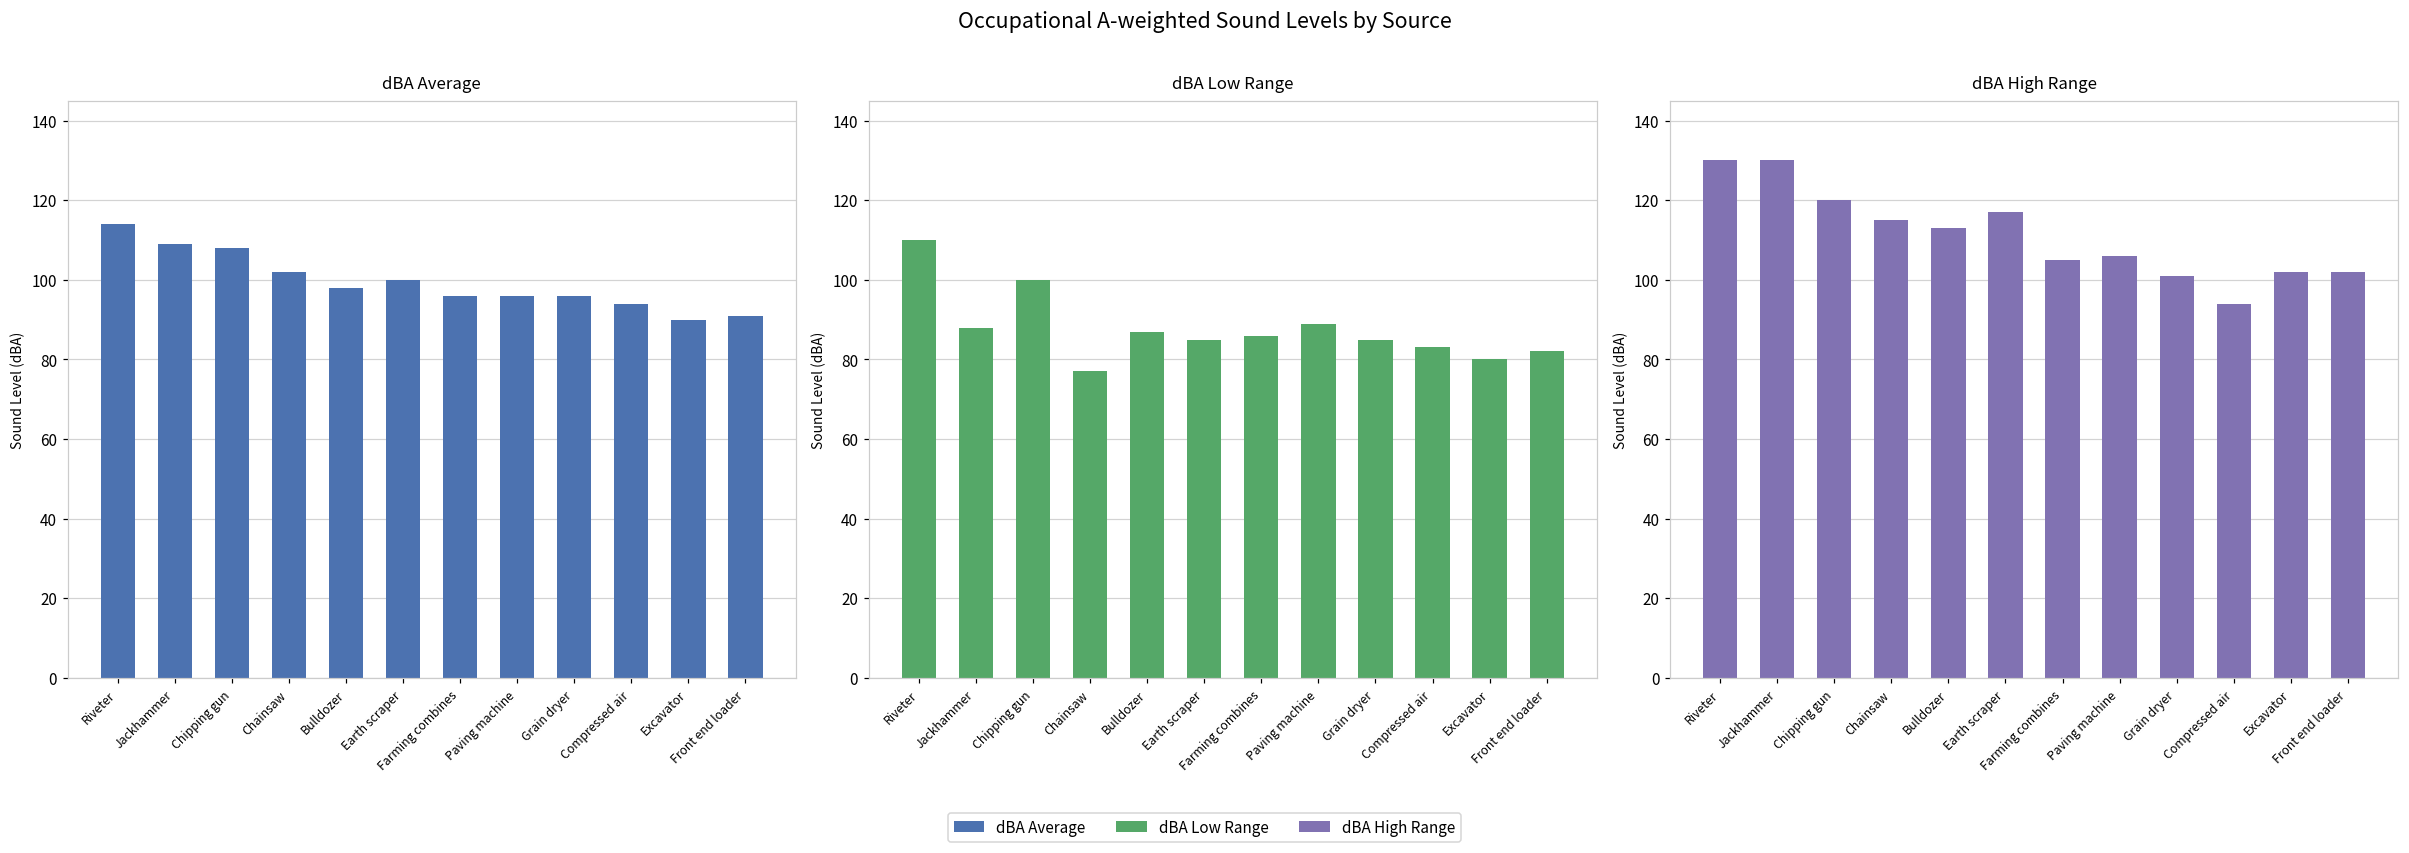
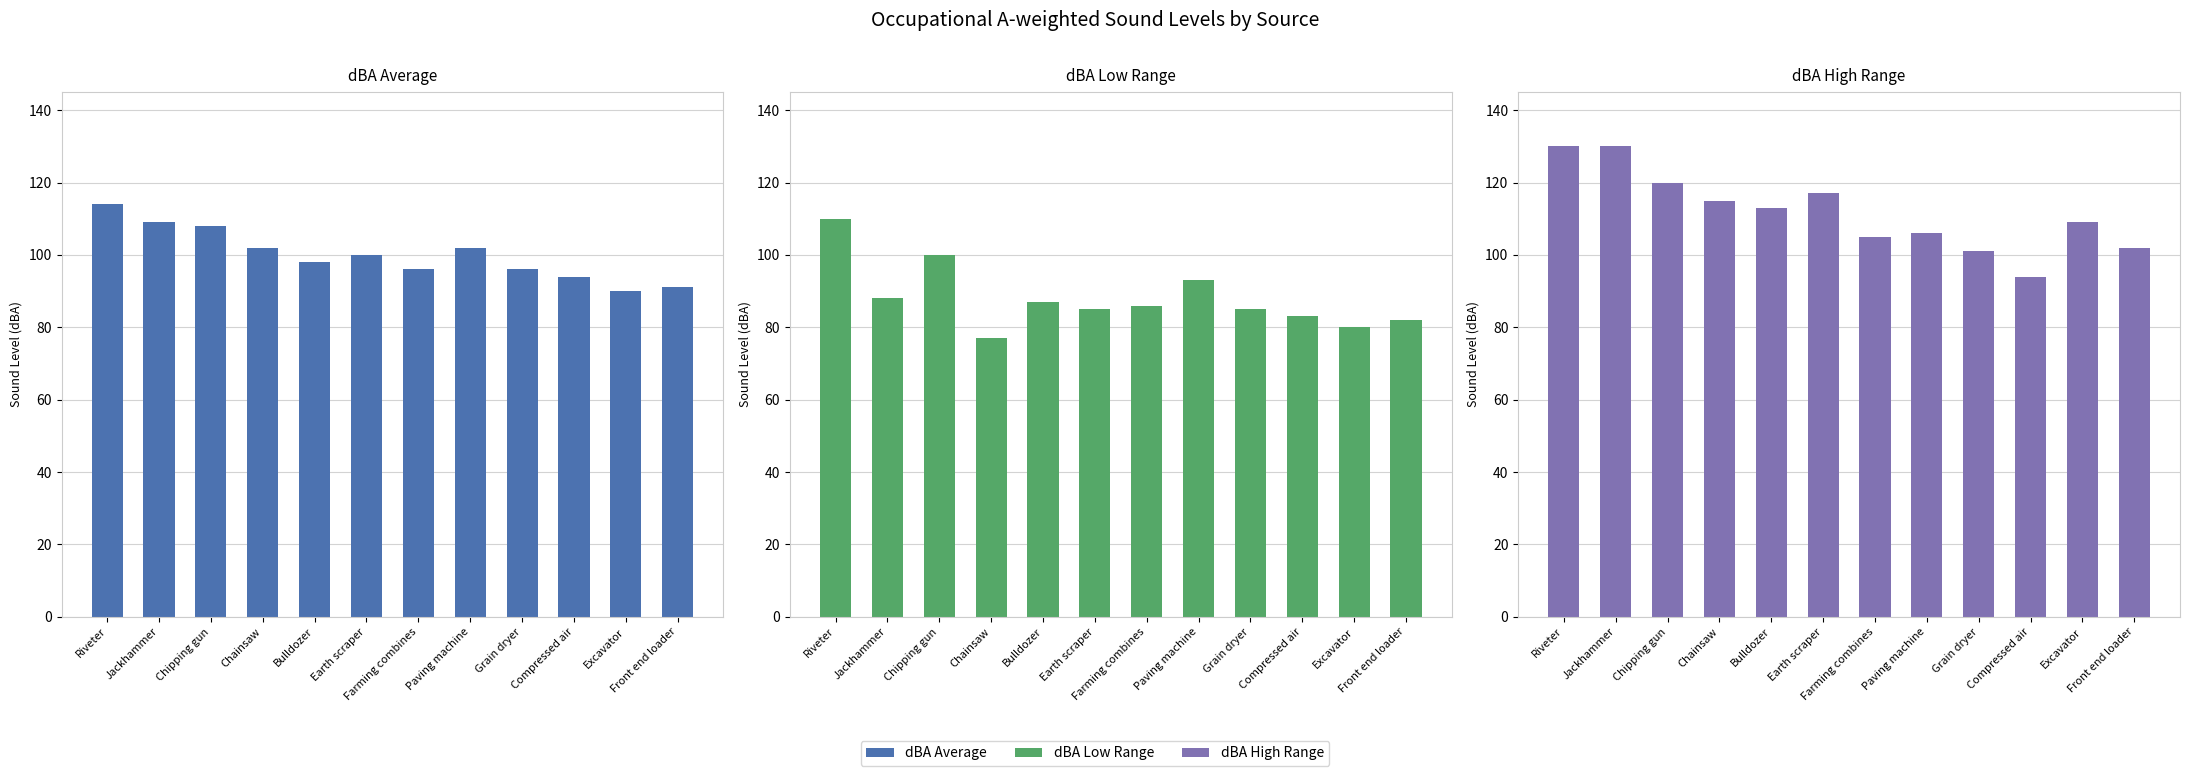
dBA Average, Paving machine: 96 -> 102
dBA Low Range, Paving machine: 89 -> 93
dBA High Range, Excavator: 102 -> 109
